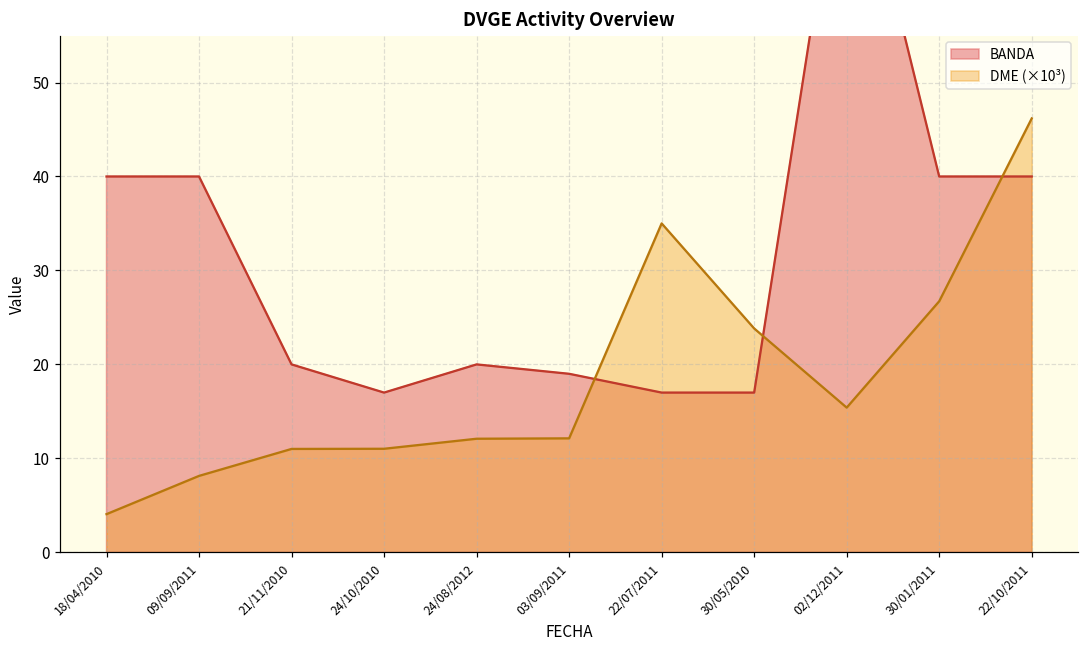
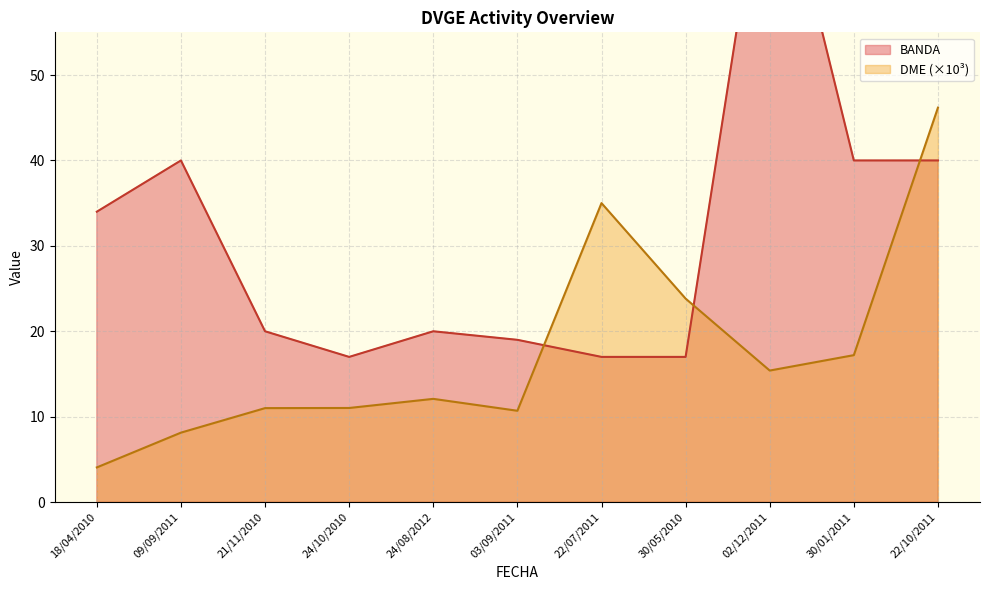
BANDA, 18/04/2010: 40 -> 34
DME (×10³), 03/09/2011: 12 -> 11
DME (×10³), 30/01/2011: 27 -> 17
